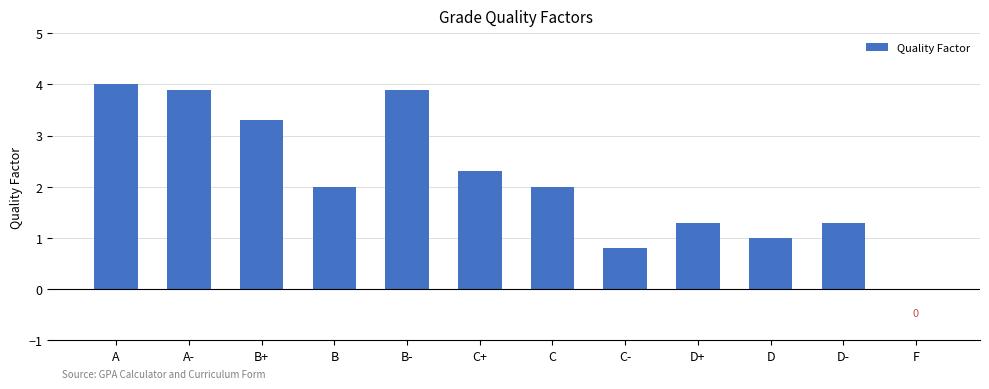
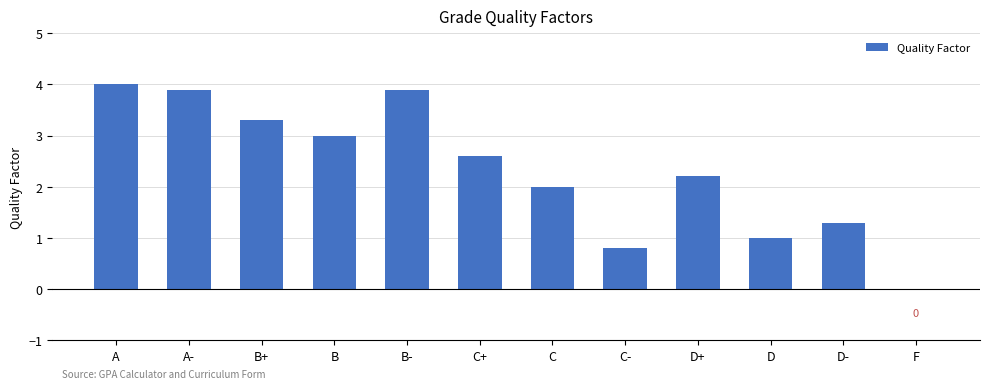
B: 2 -> 3
C+: 2.3 -> 2.6
D+: 1.3 -> 2.2
